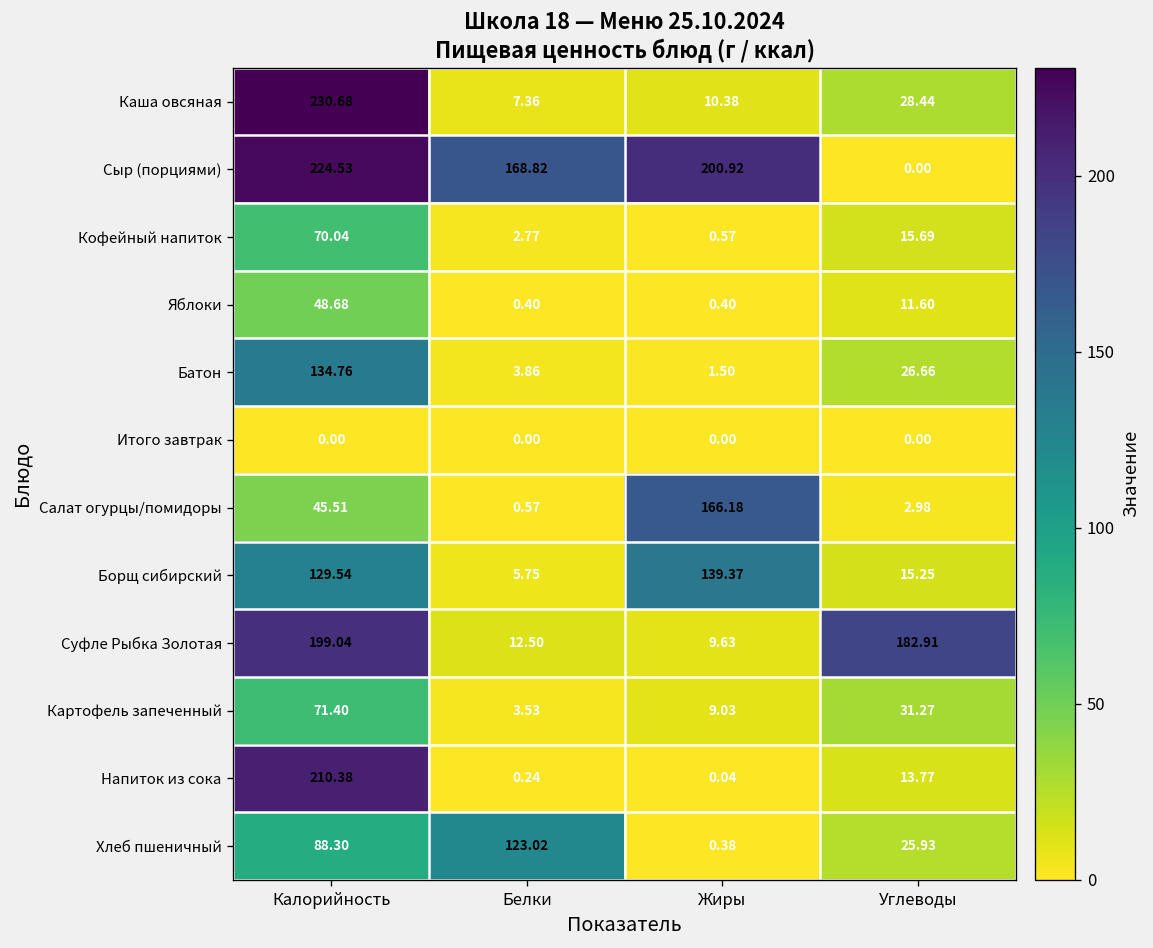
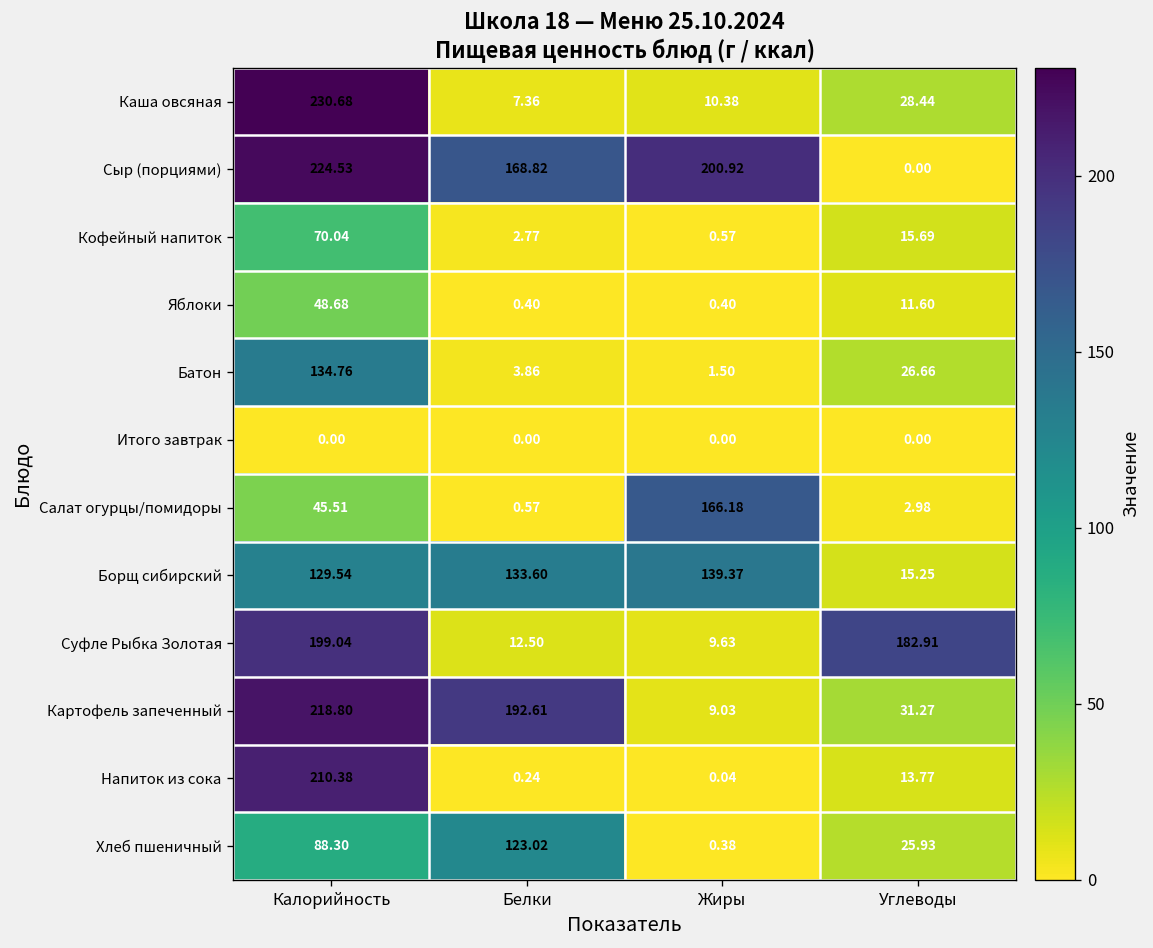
Борщ сибирский, Белки: 5.75 -> 133.60
Картофель запеченный, Калорийность: 71.40 -> 218.80
Картофель запеченный, Белки: 3.53 -> 192.61
